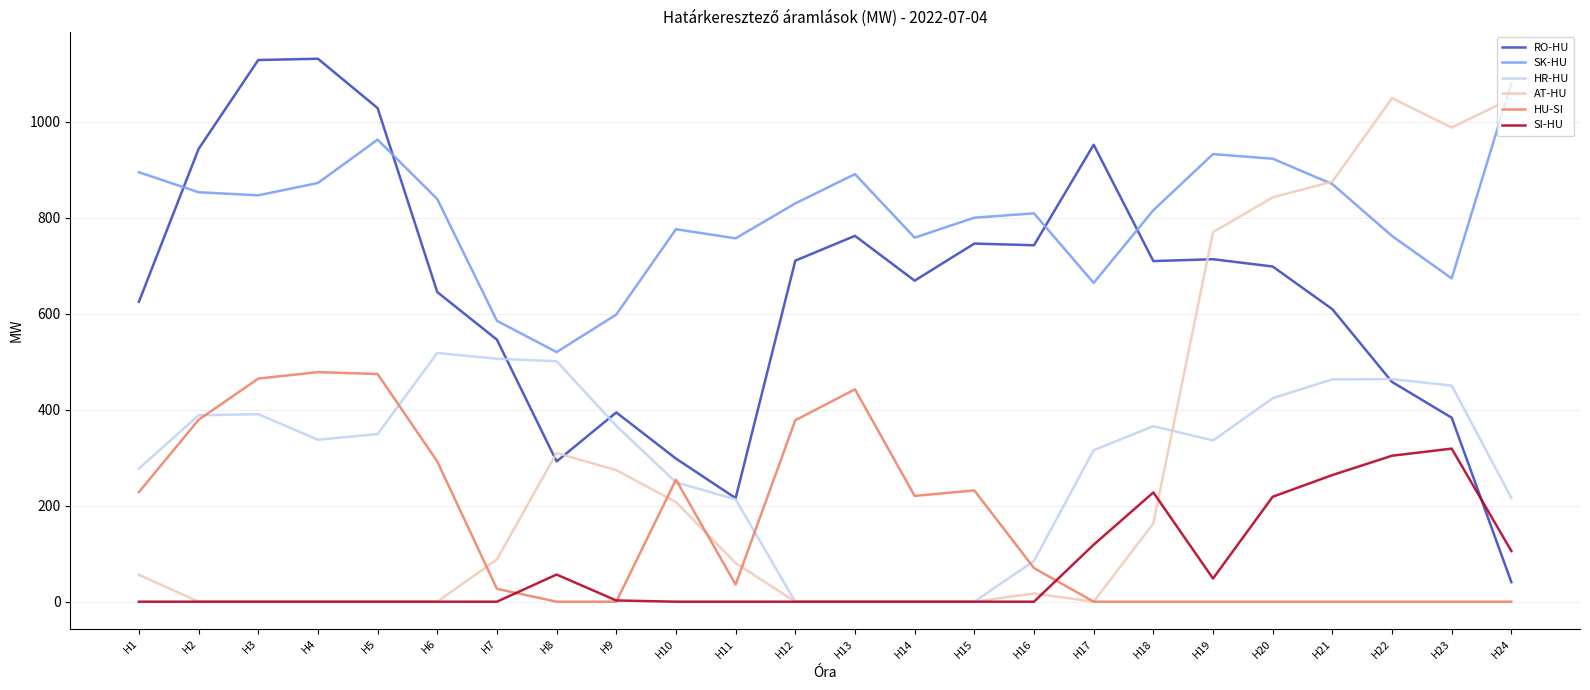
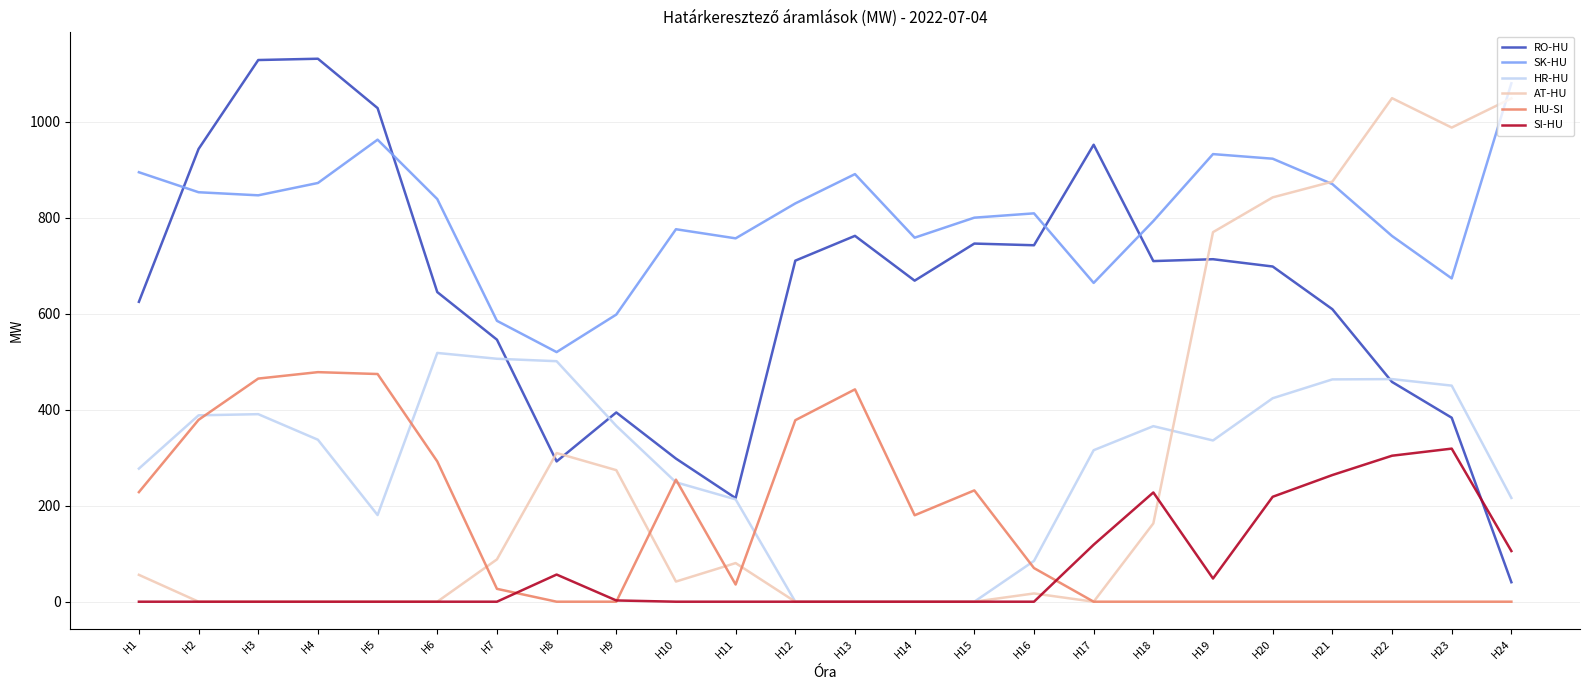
HR-HU, H5: 350 -> 180
AT-HU, H10: 210 -> 40
HU-SI, H14: 220 -> 180
SK-HU, H18: 820 -> 790
